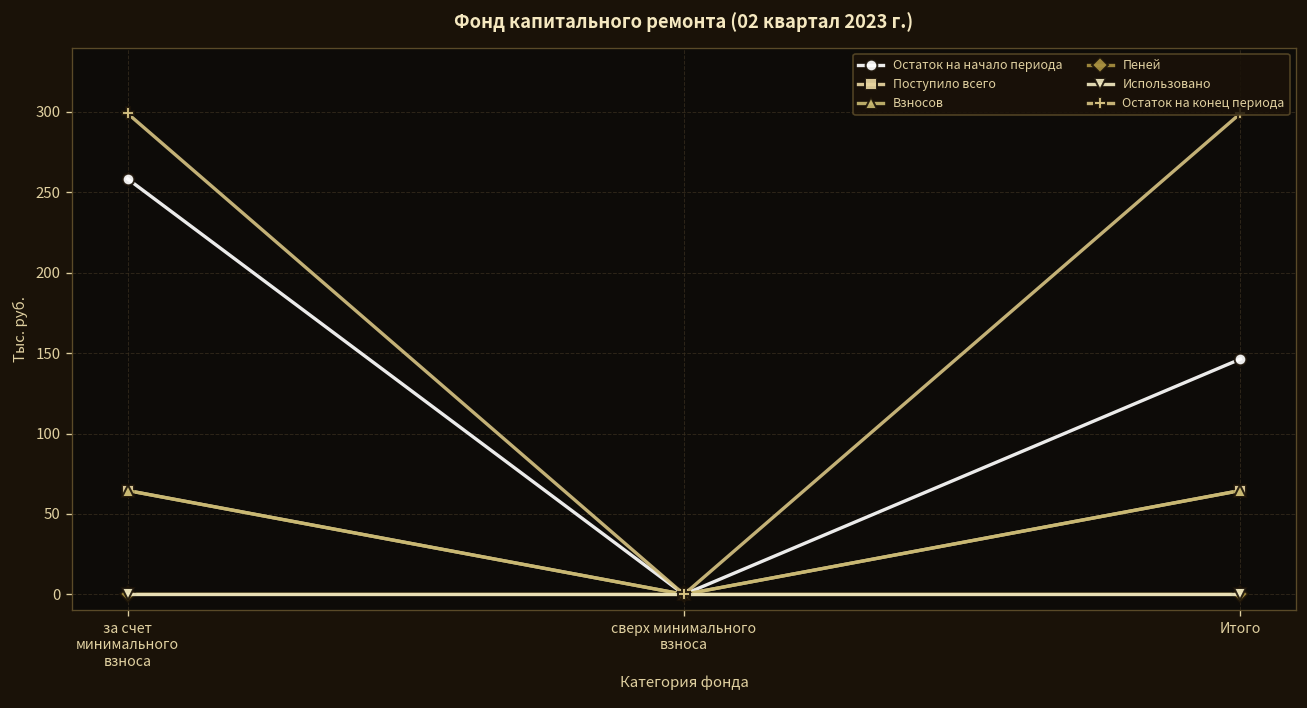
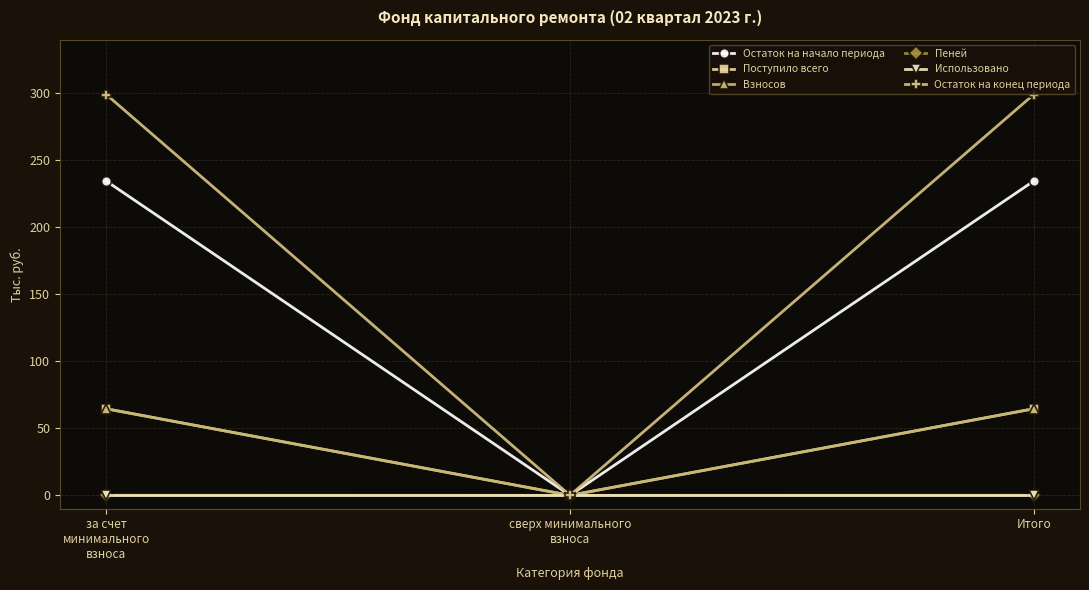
Остаток на начало периода, за счет минимального взноса: 258 -> 234
Остаток на начало периода, Итого: 146 -> 234
